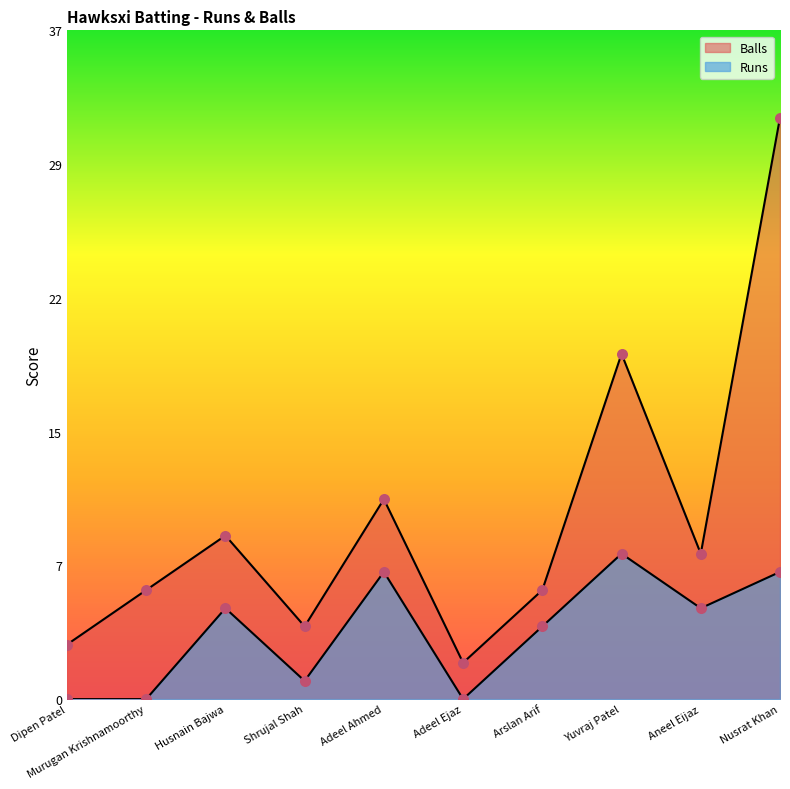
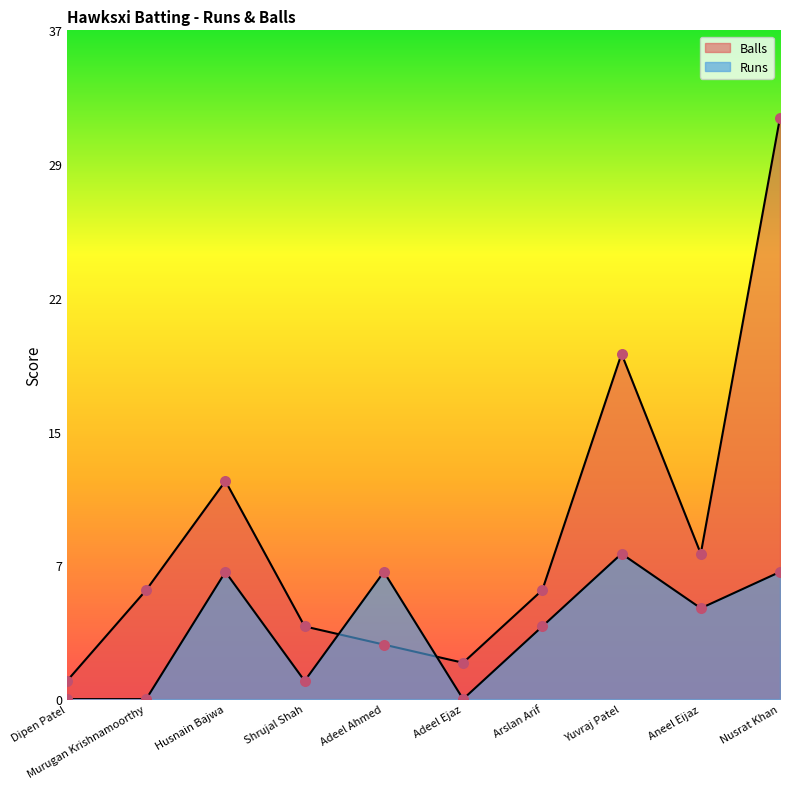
Balls, Dipen Patel: 3 -> 1
Balls, Husnain Bajwa: 9 -> 12
Runs, Husnain Bajwa: 5 -> 7
Balls, Adeel Ahmed: 11 -> 3
